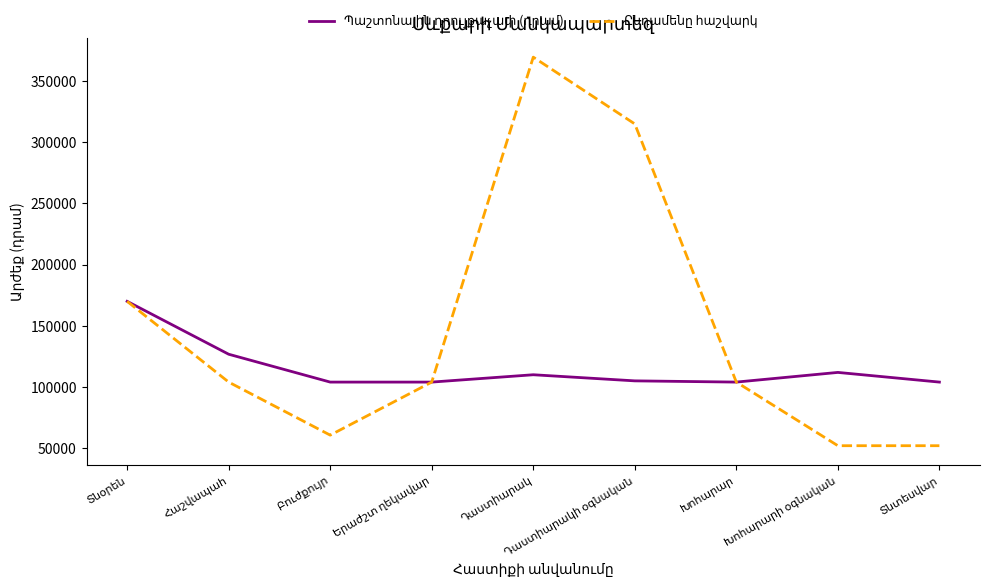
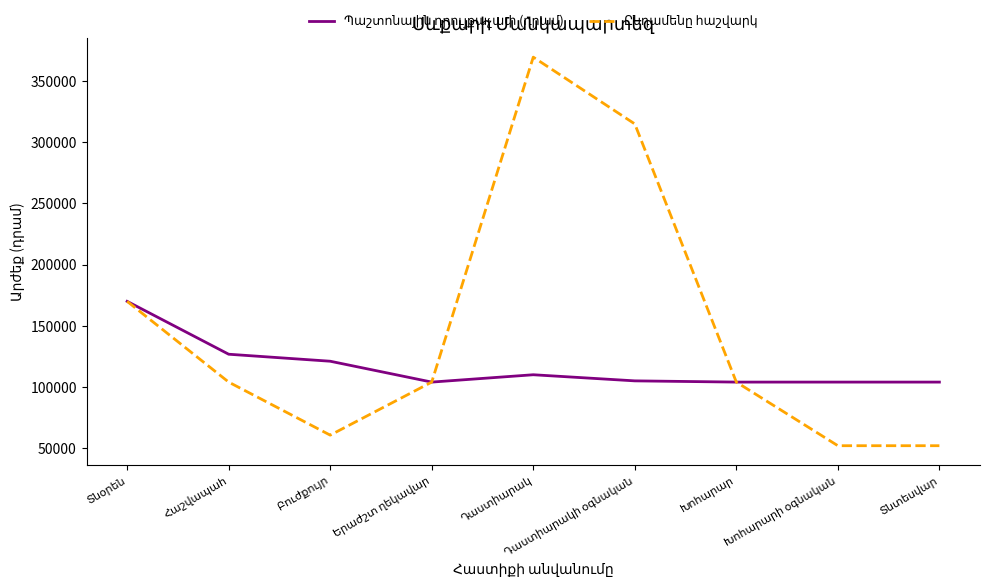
Պաշտոնային դրույքաչափ (դրամ), Բուժքույր: 104000 -> 121000
Պաշտոնային դրույքաչափ (դրամ), Խոհարարի օգնական: 112000 -> 104000
